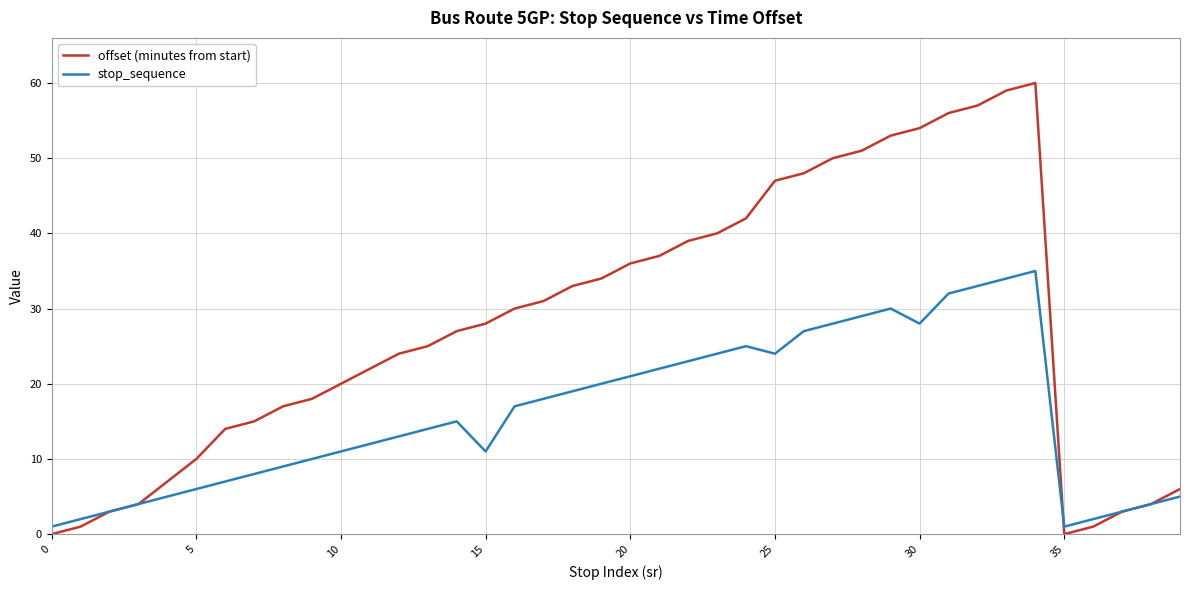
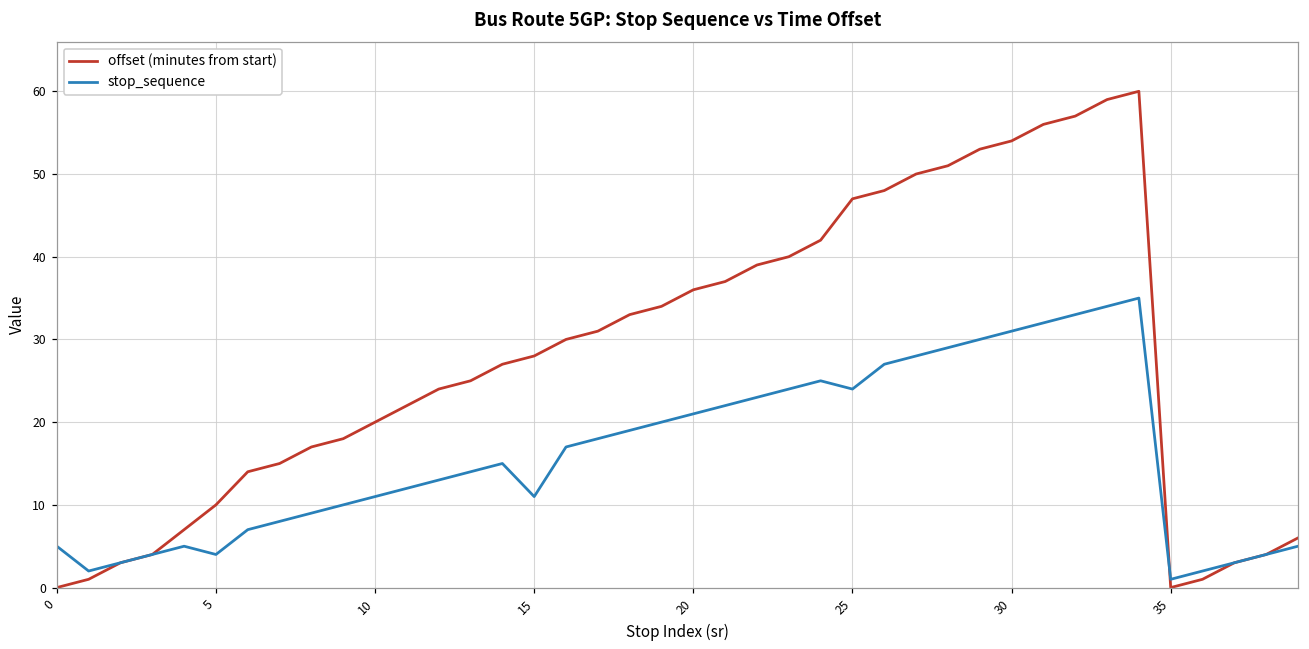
stop_sequence, 0: 1 -> 5
stop_sequence, 5: 6 -> 4
stop_sequence, 30: 28 -> 31
